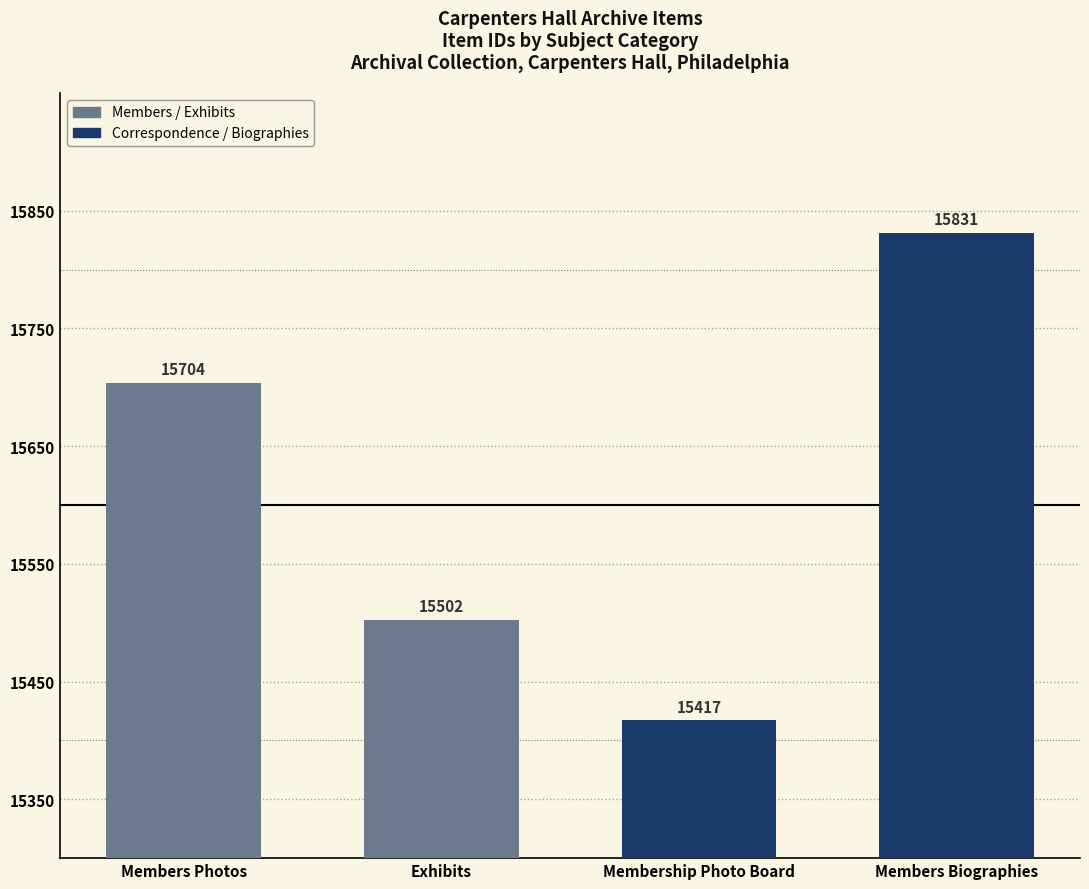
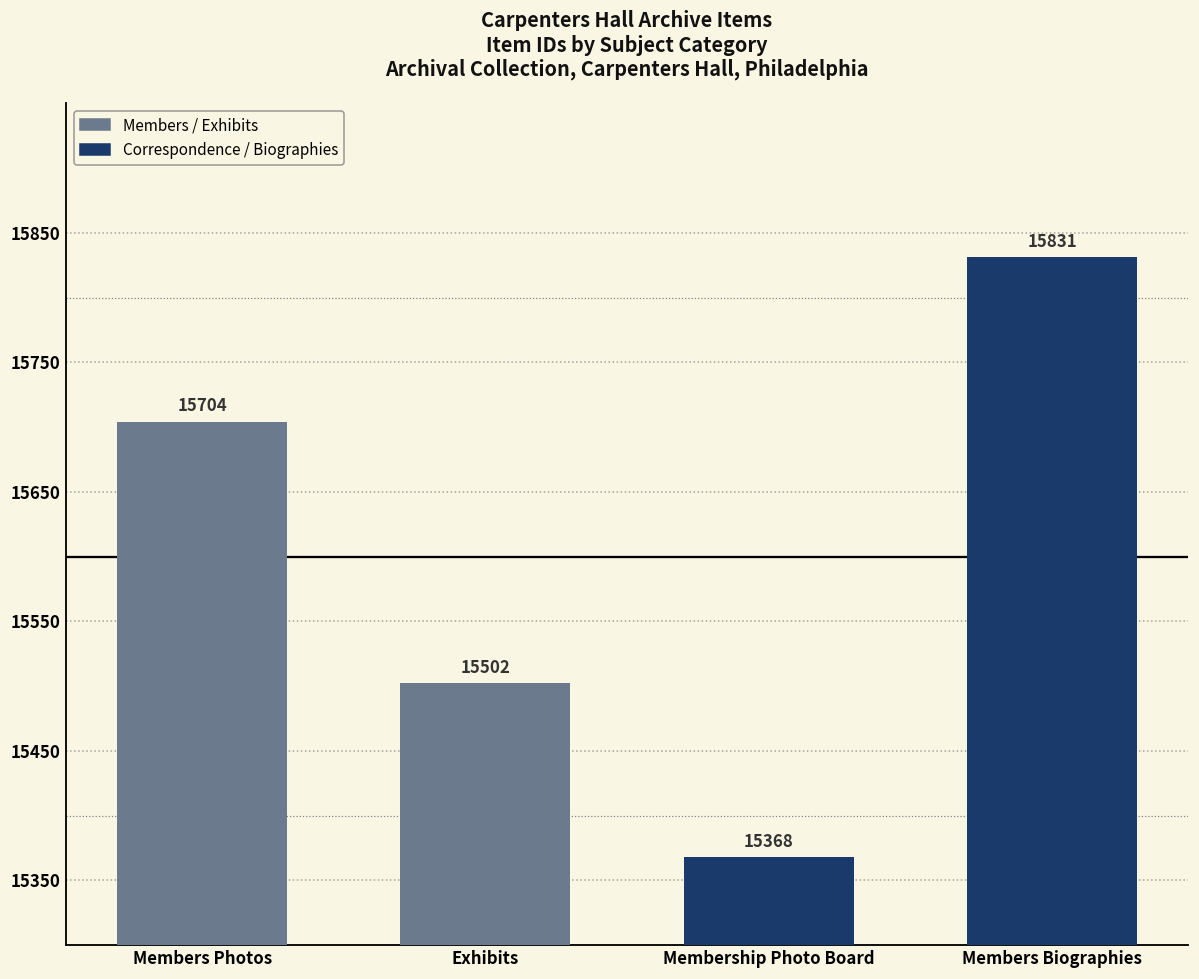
Membership Photo Board: 15417 -> 15368
